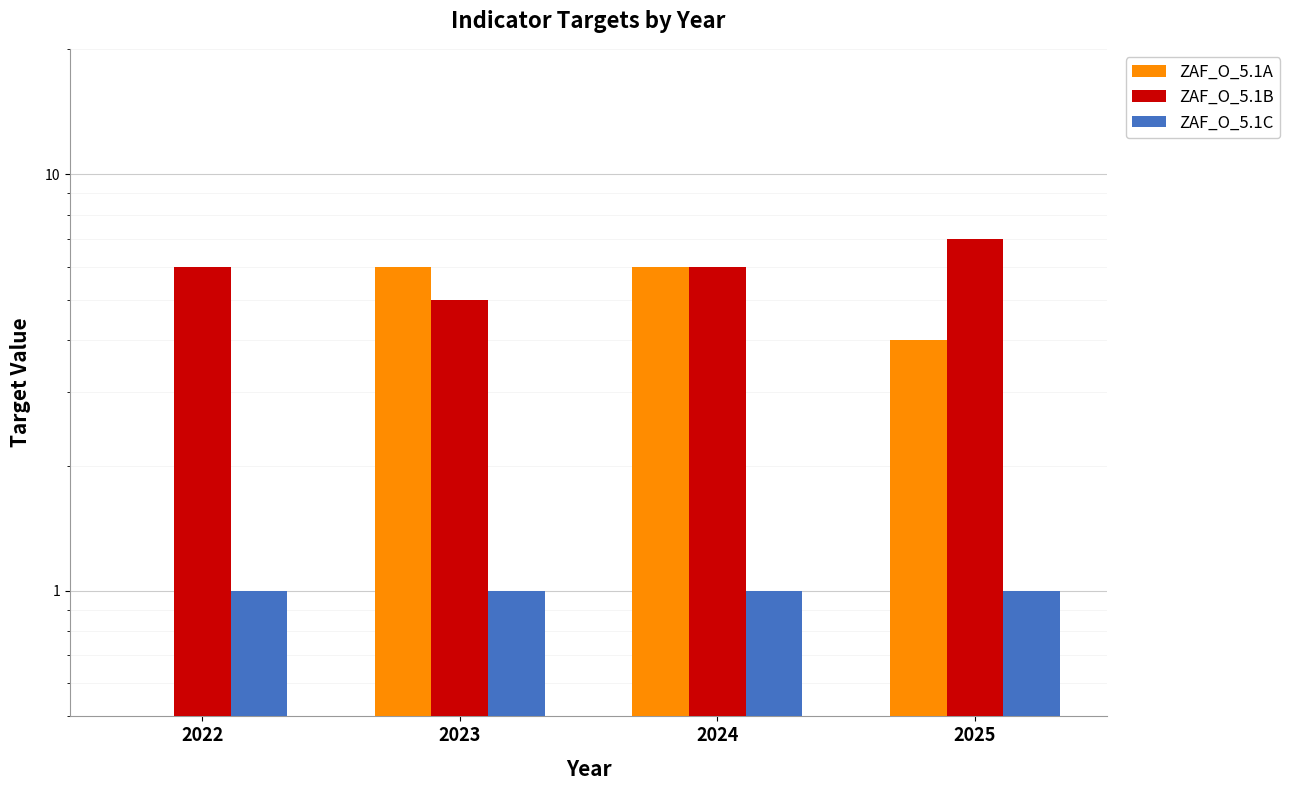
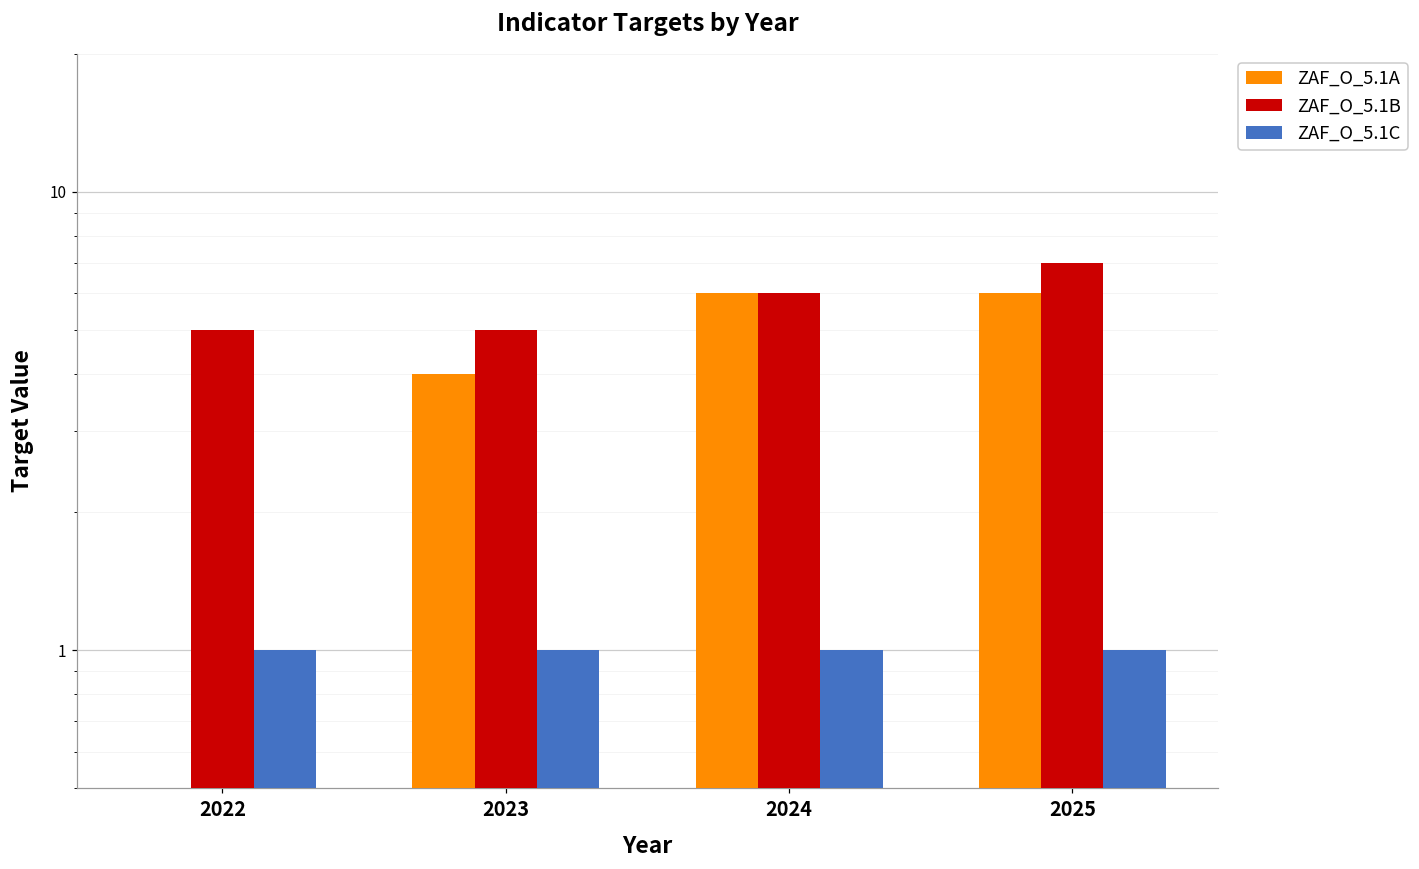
ZAF_O_5.1B, 2022: 6 -> 5
ZAF_O_5.1A, 2023: 6 -> 4
ZAF_O_5.1A, 2025: 4 -> 6
